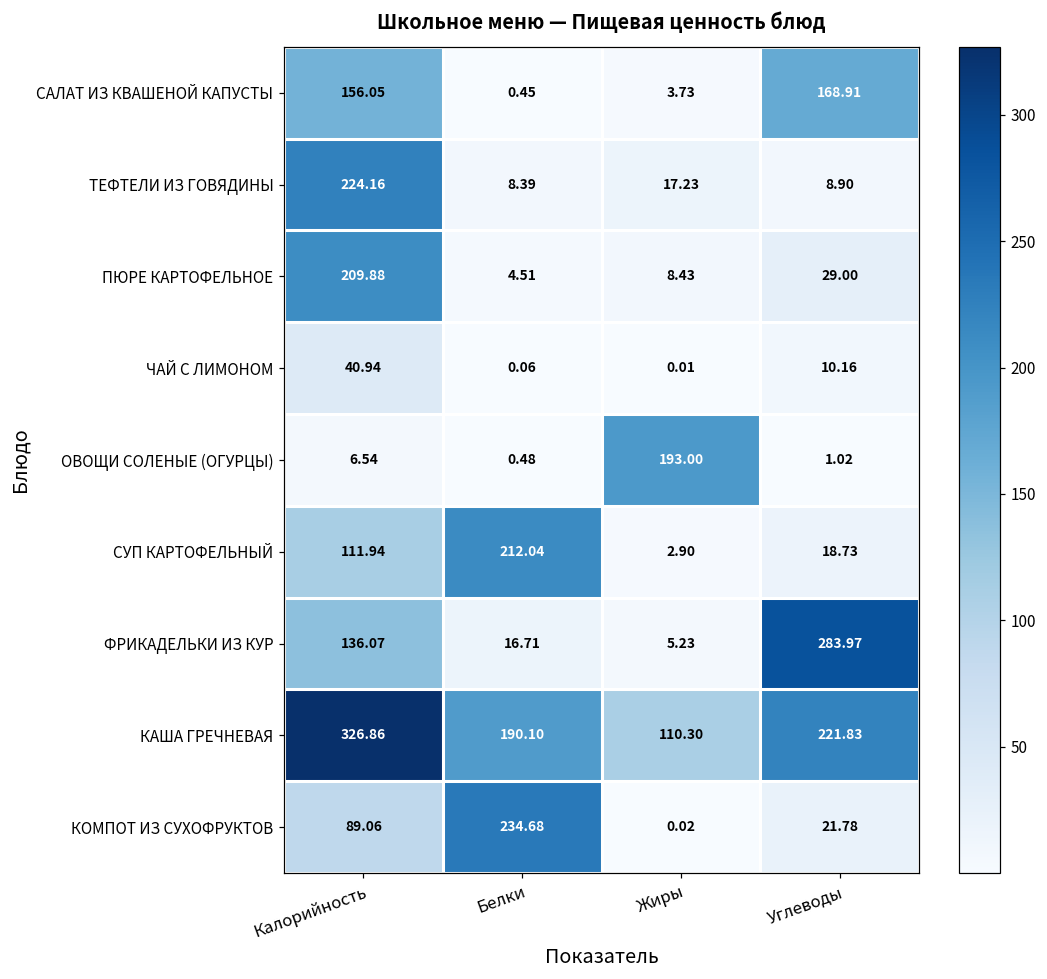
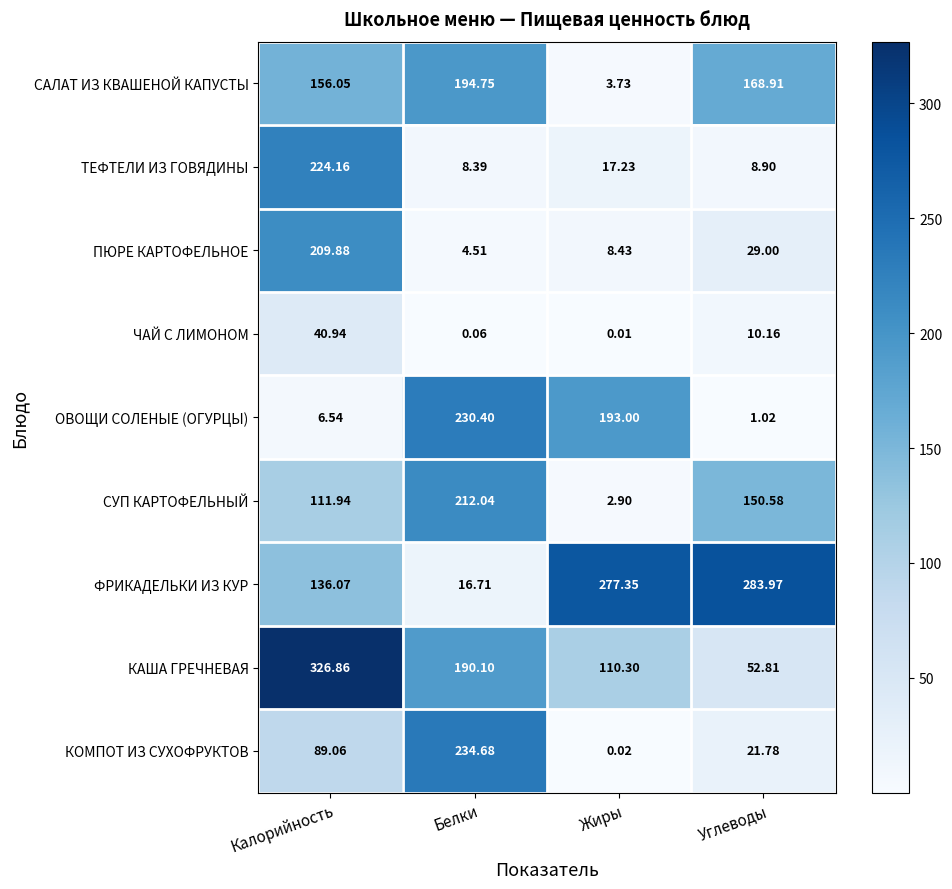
САЛАТ ИЗ КВАШЕНОЙ КАПУСТЫ, Белки: 0.45 -> 194.75
ОВОЩИ СОЛЕНЫЕ (ОГУРЦЫ), Белки: 0.48 -> 230.40
СУП КАРТОФЕЛЬНЫЙ, Углеводы: 18.73 -> 150.58
ФРИКАДЕЛЬКИ ИЗ КУР, Жиры: 5.23 -> 277.35
КАША ГРЕЧНЕВАЯ, Углеводы: 221.83 -> 52.81
